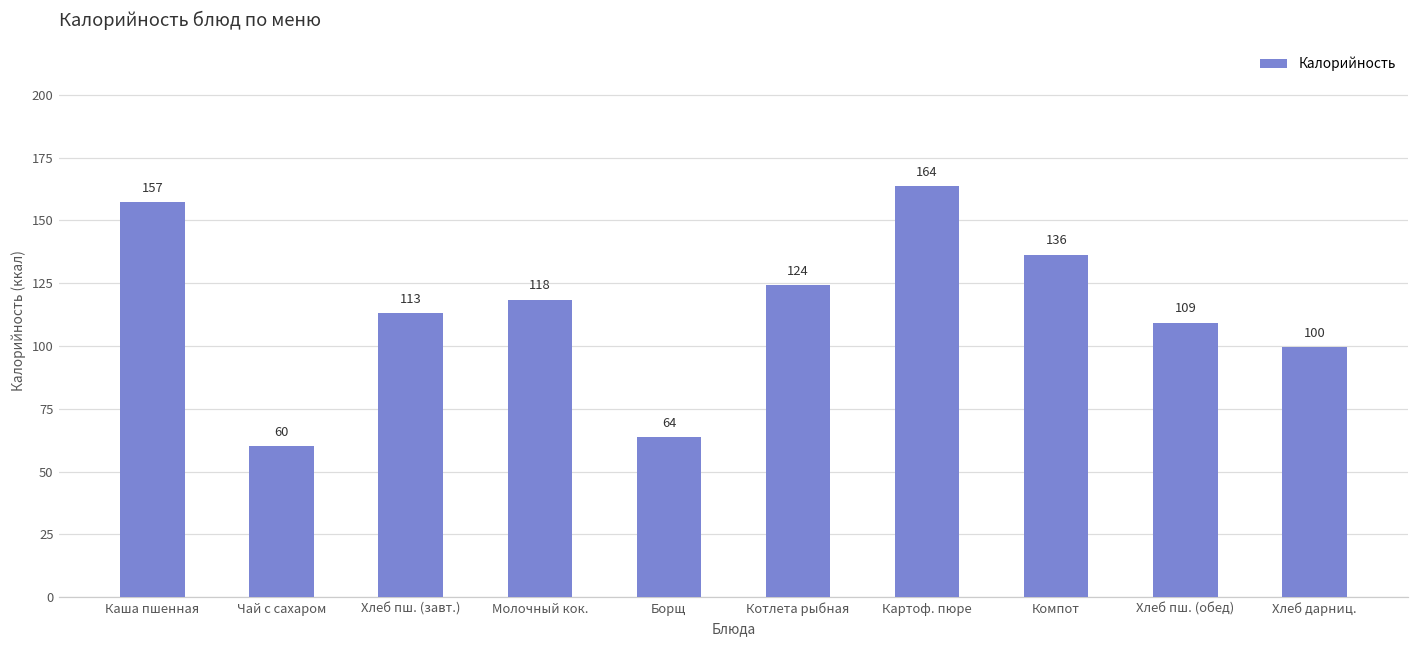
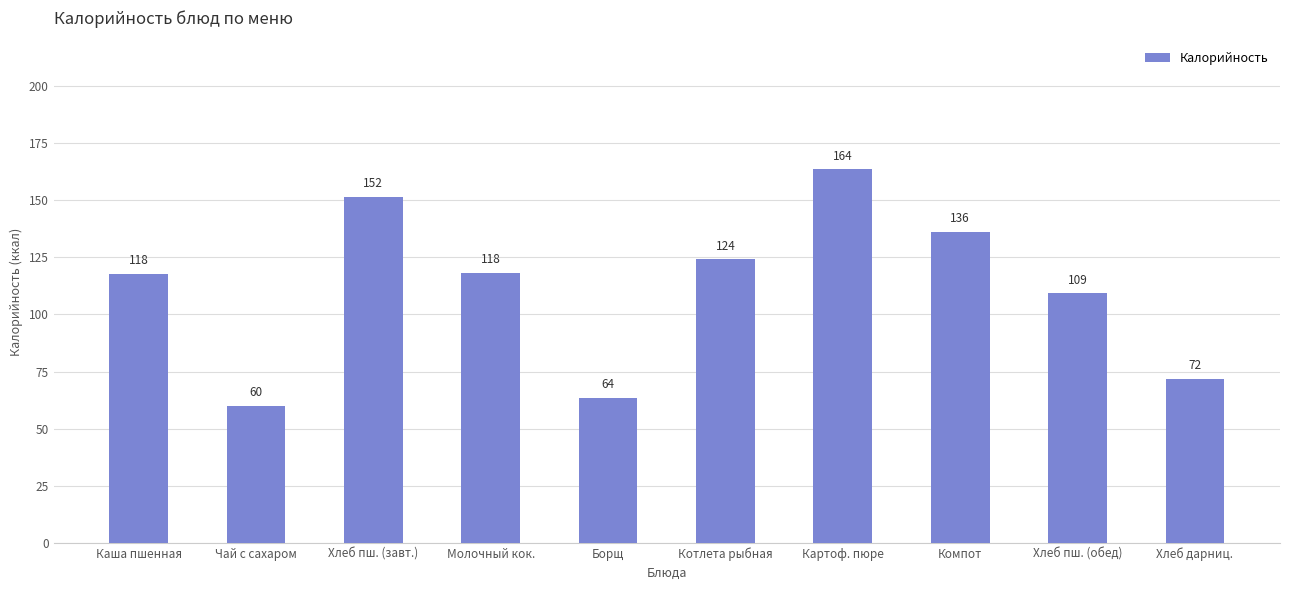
Каша пшенная: 157 -> 118
Хлеб пш. (завт.): 113 -> 152
Хлеб дарниц.: 100 -> 72
